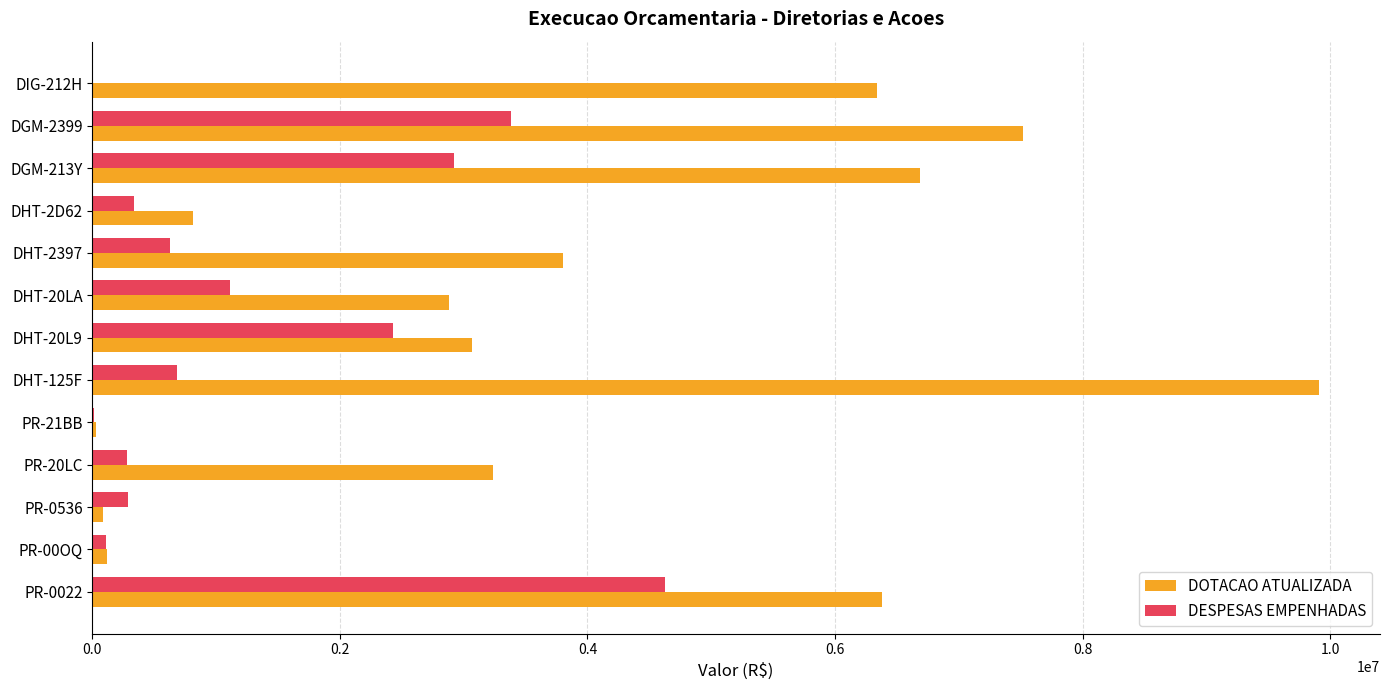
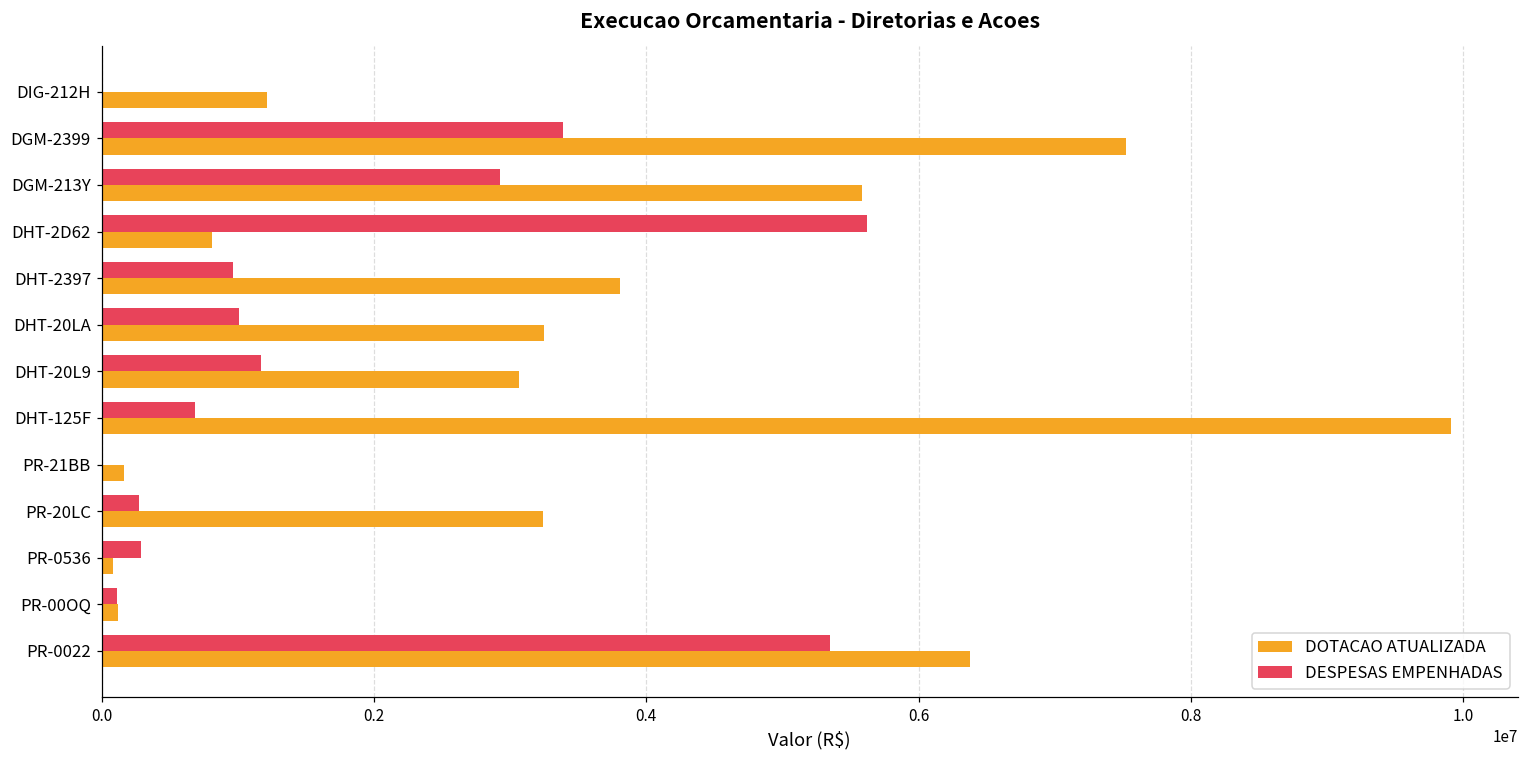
DOTACAO ATUALIZADA, DIG-212H: 6340000 -> 1220000
DOTACAO ATUALIZADA, DGM-213Y: 6690000 -> 5590000
DESPESAS EMPENHADAS, DHT-2D62: 340000 -> 5620000
DESPESAS EMPENHADAS, DHT-2397: 620000 -> 960000
DESPESAS EMPENHADAS, DHT-20LA: 1110000 -> 1010000
DOTACAO ATUALIZADA, DHT-20LA: 2880000 -> 3250000
DESPESAS EMPENHADAS, DHT-20L9: 2430000 -> 1170000
DOTACAO ATUALIZADA, PR-21BB: 30000 -> 160000
DESPESAS EMPENHADAS, PR-0022: 4620000 -> 5350000
